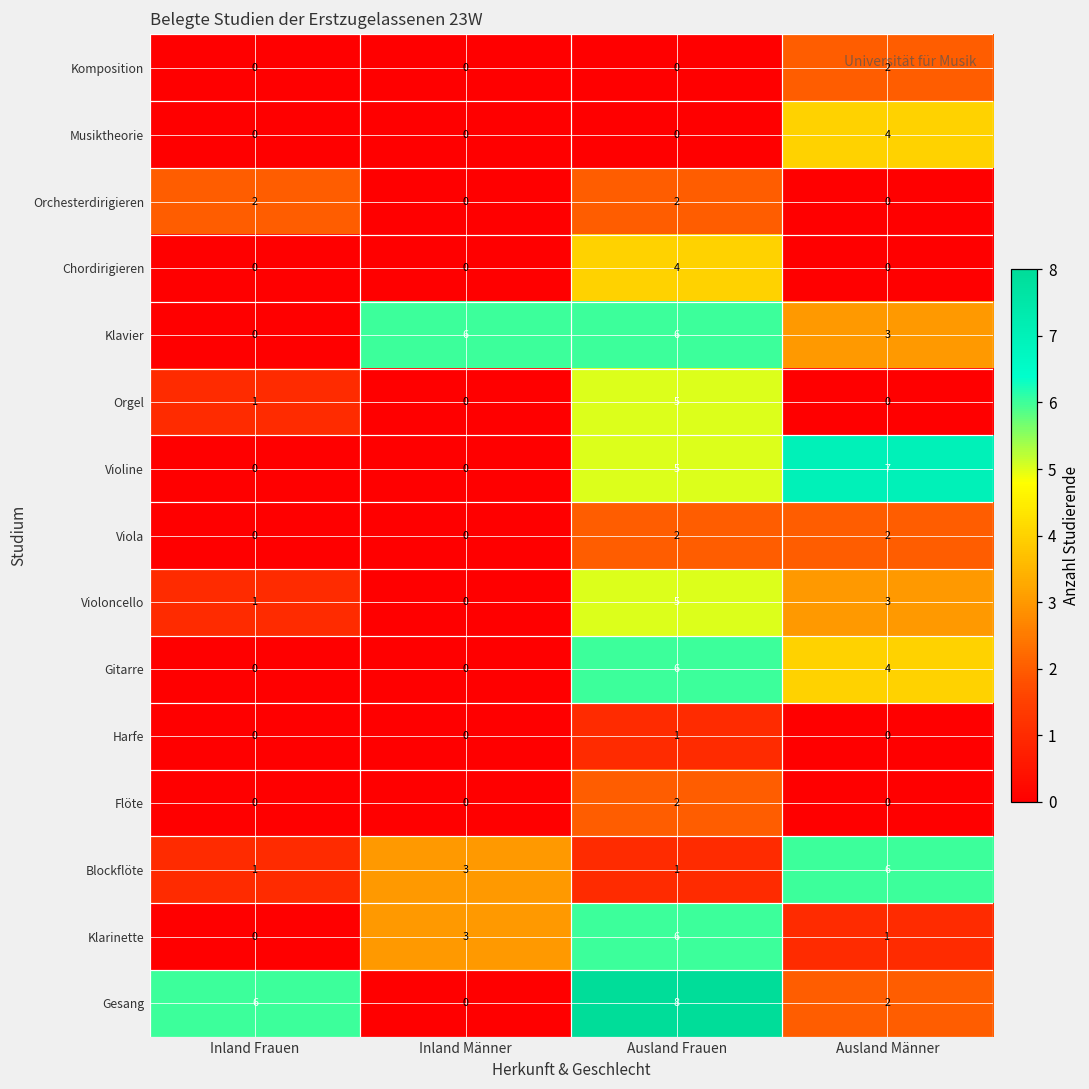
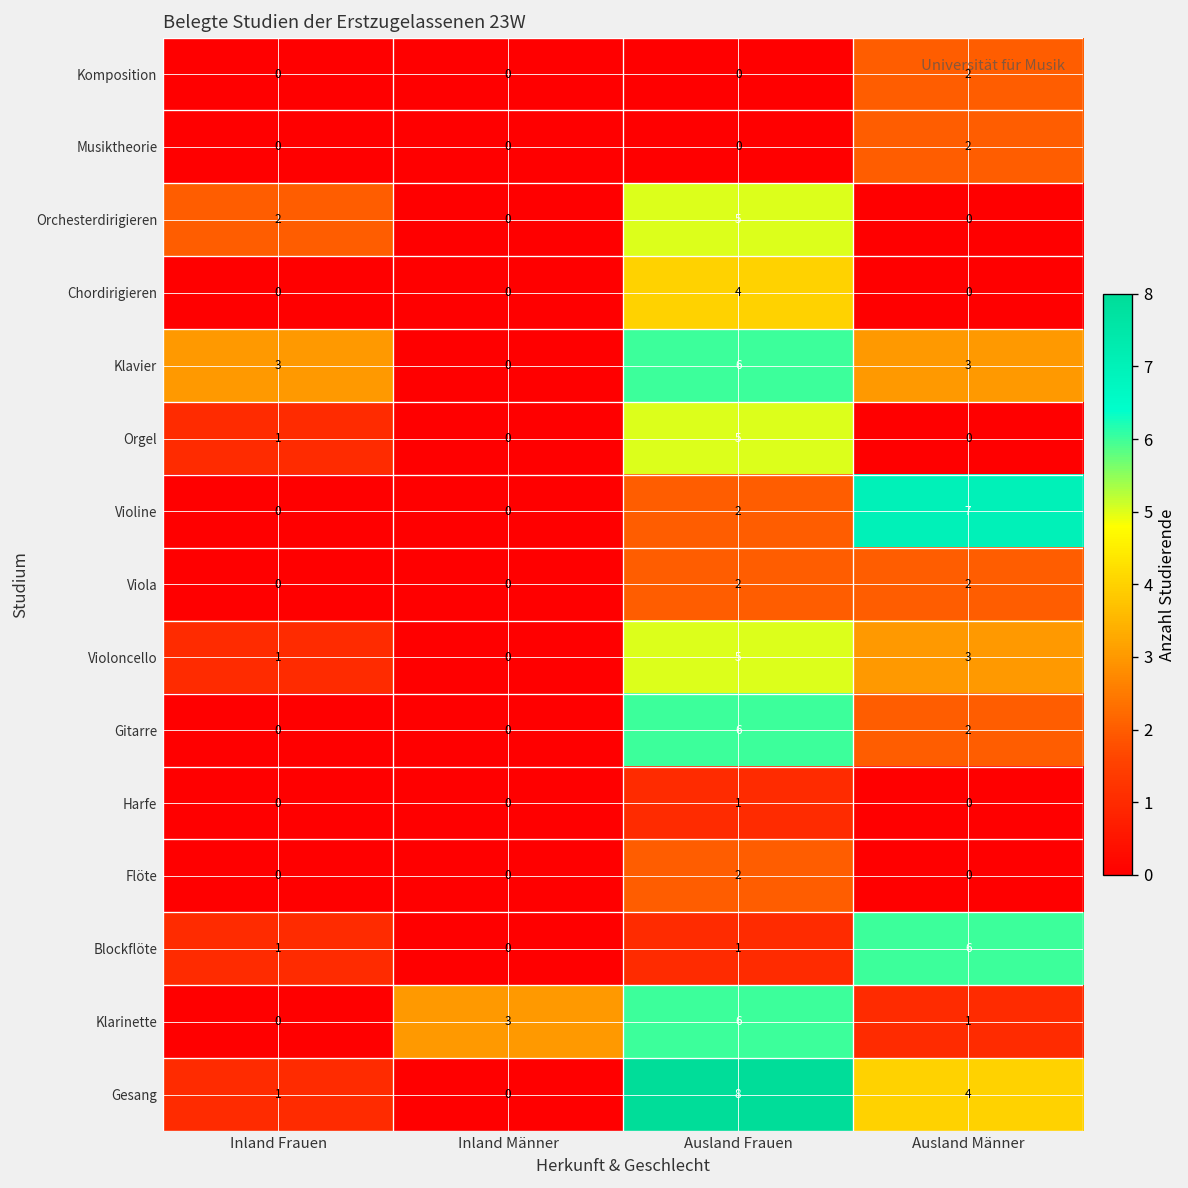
Musiktheorie, Ausland Männer: 4 -> 2
Orchesterdirigieren, Ausland Frauen: 2 -> 5
Klavier, Inland Frauen: 0 -> 3
Klavier, Inland Männer: 6 -> 0
Violine, Ausland Frauen: 5 -> 2
Gitarre, Ausland Männer: 4 -> 2
Blockflöte, Inland Männer: 3 -> 0
Gesang, Inland Frauen: 6 -> 1
Gesang, Ausland Männer: 2 -> 4
